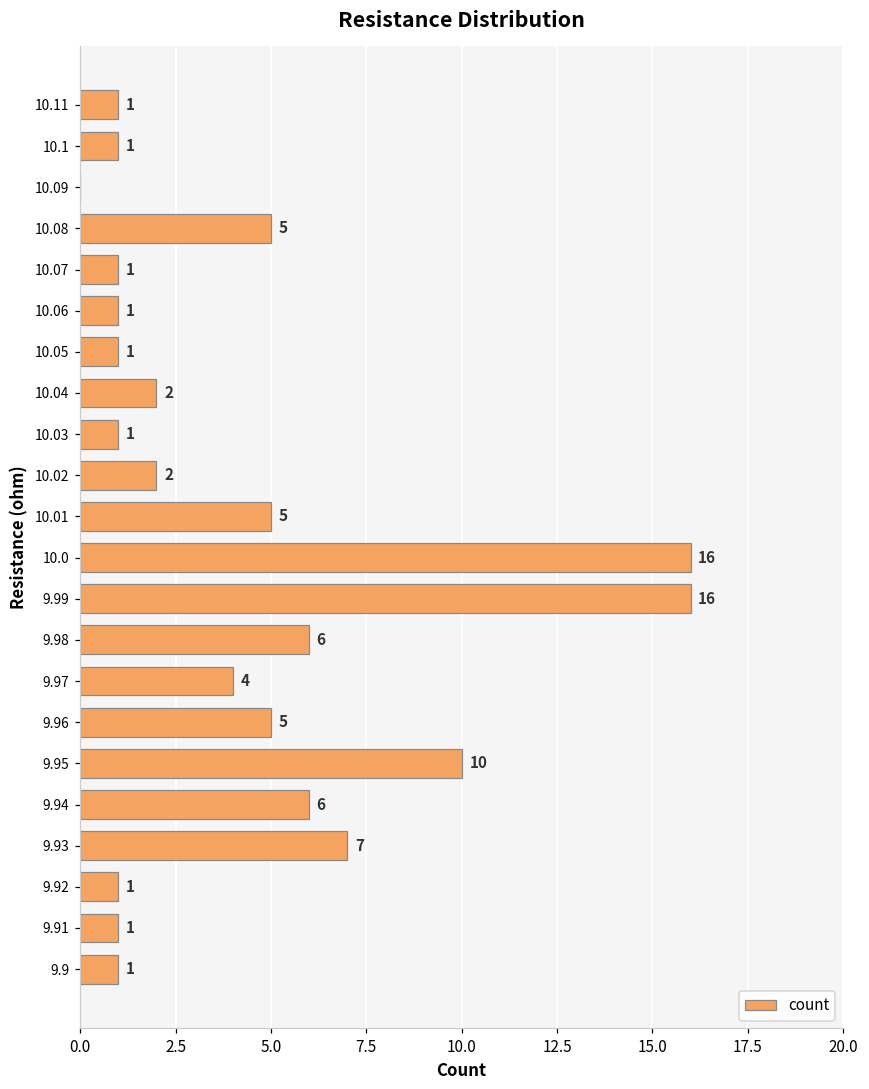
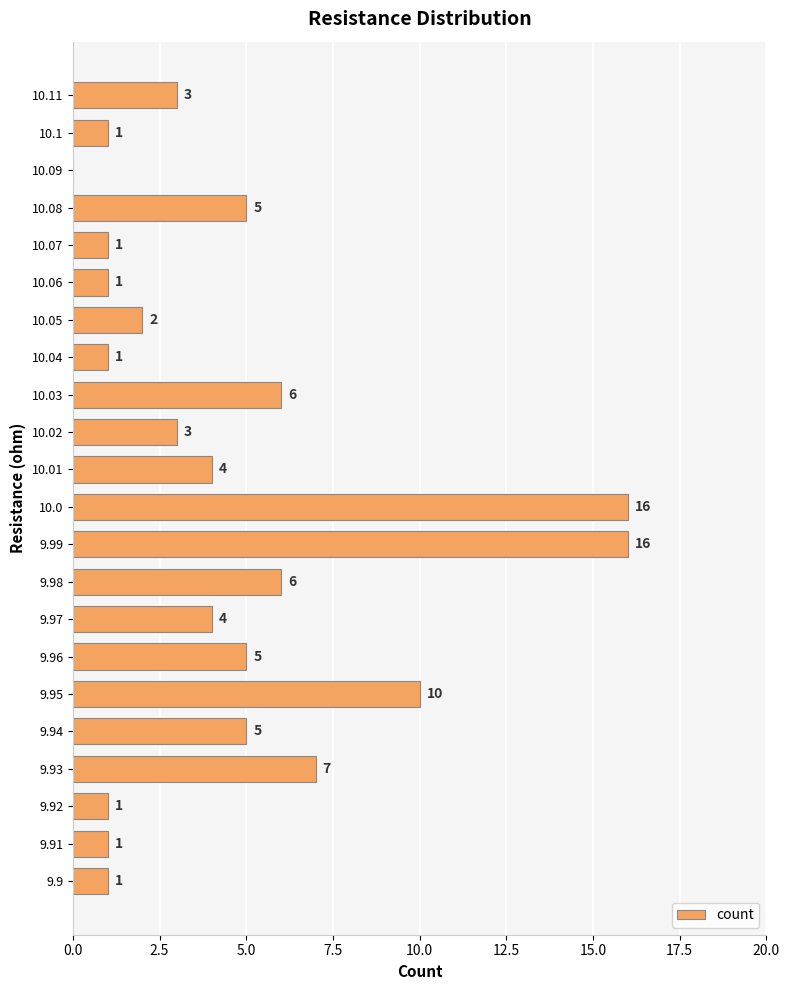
10.11: 1 -> 3
10.05: 1 -> 2
10.04: 2 -> 1
10.03: 1 -> 6
10.02: 2 -> 3
10.01: 5 -> 4
9.94: 6 -> 5
